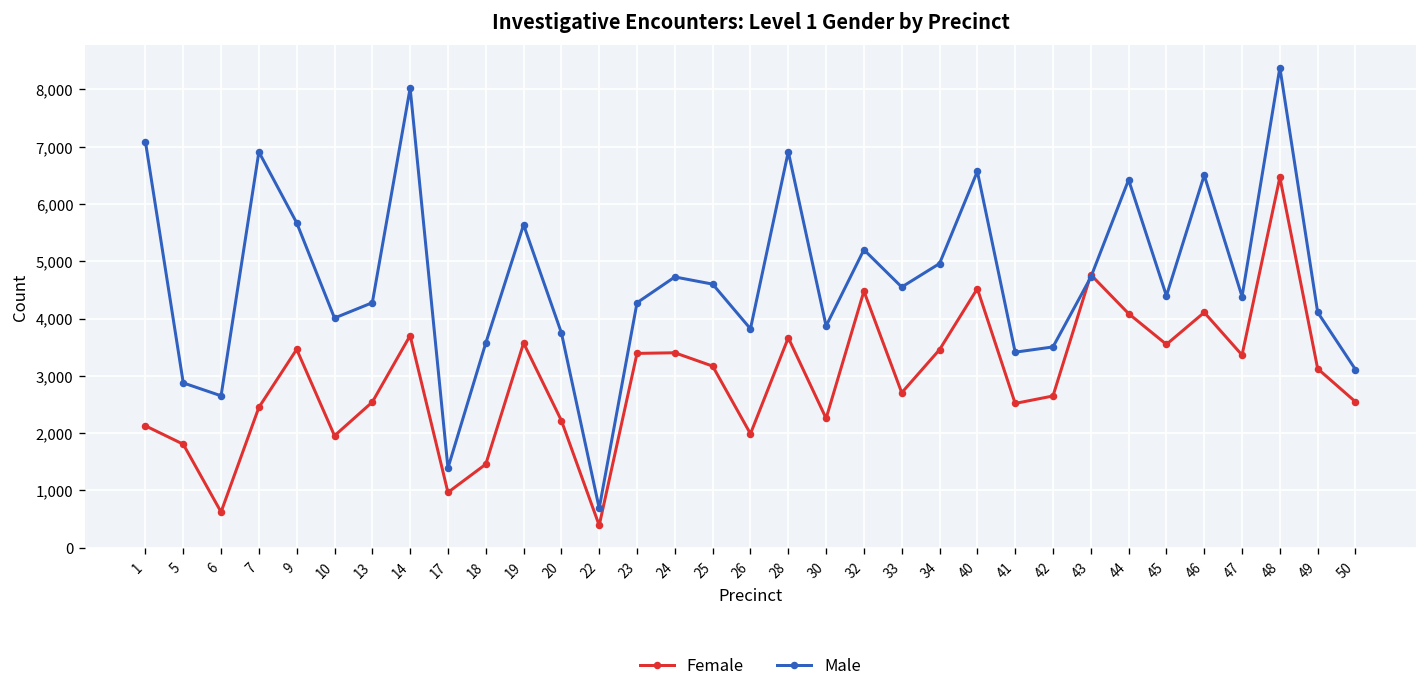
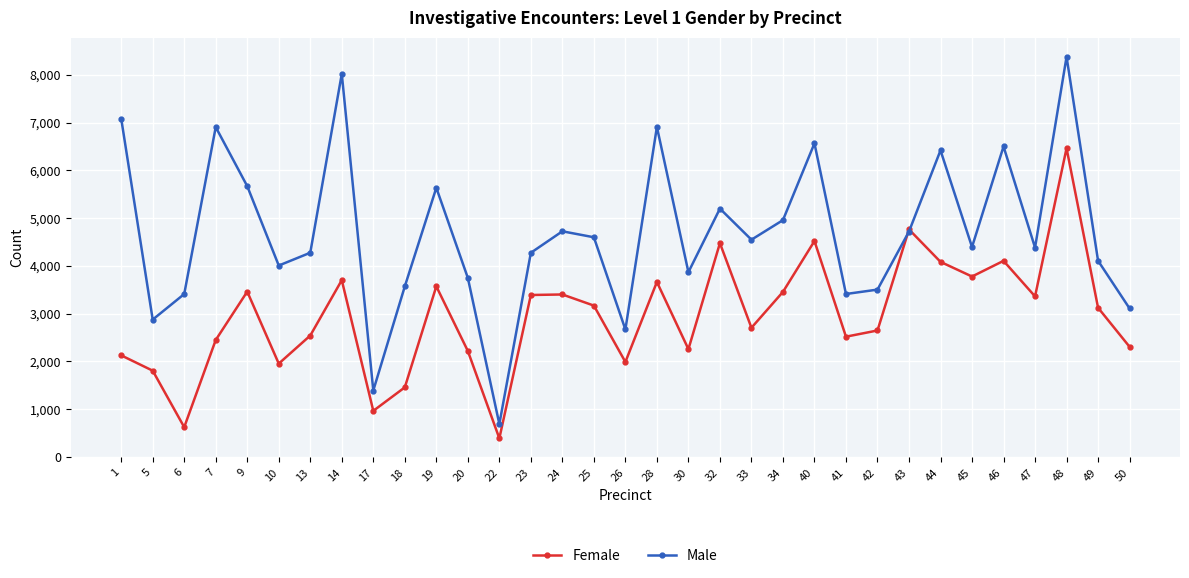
Male, 6: 2,700 -> 3,400
Male, 26: 3,800 -> 2,700
Female, 45: 3,500 -> 3,800
Female, 50: 2,500 -> 2,300
